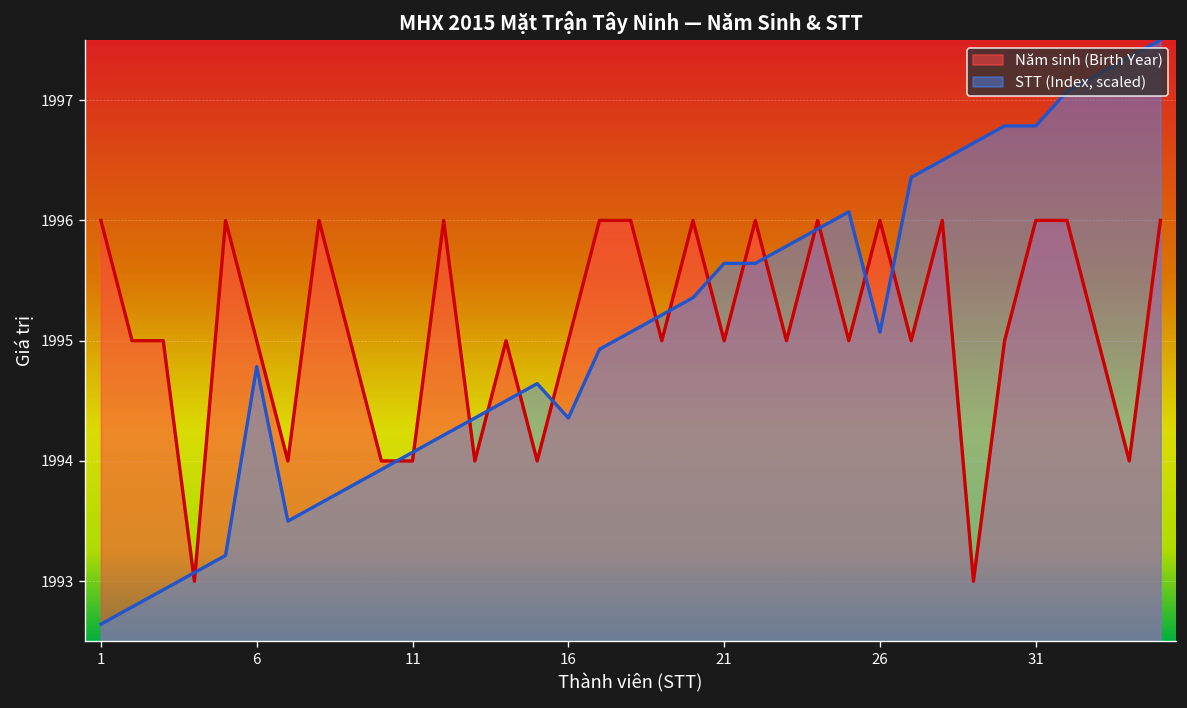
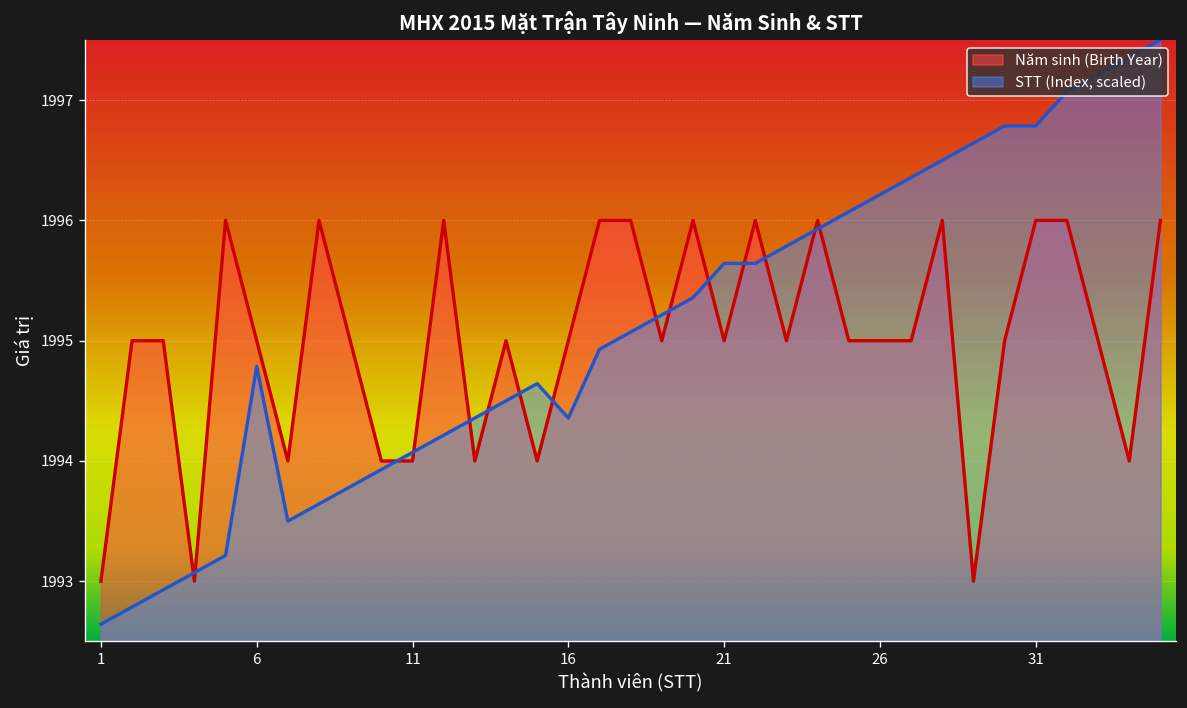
Năm sinh (Birth Year), 1: 1996 -> 1993
Năm sinh (Birth Year), 26: 1996 -> 1995
STT (Index, scaled), 26: 1995.07 -> 1996.21
